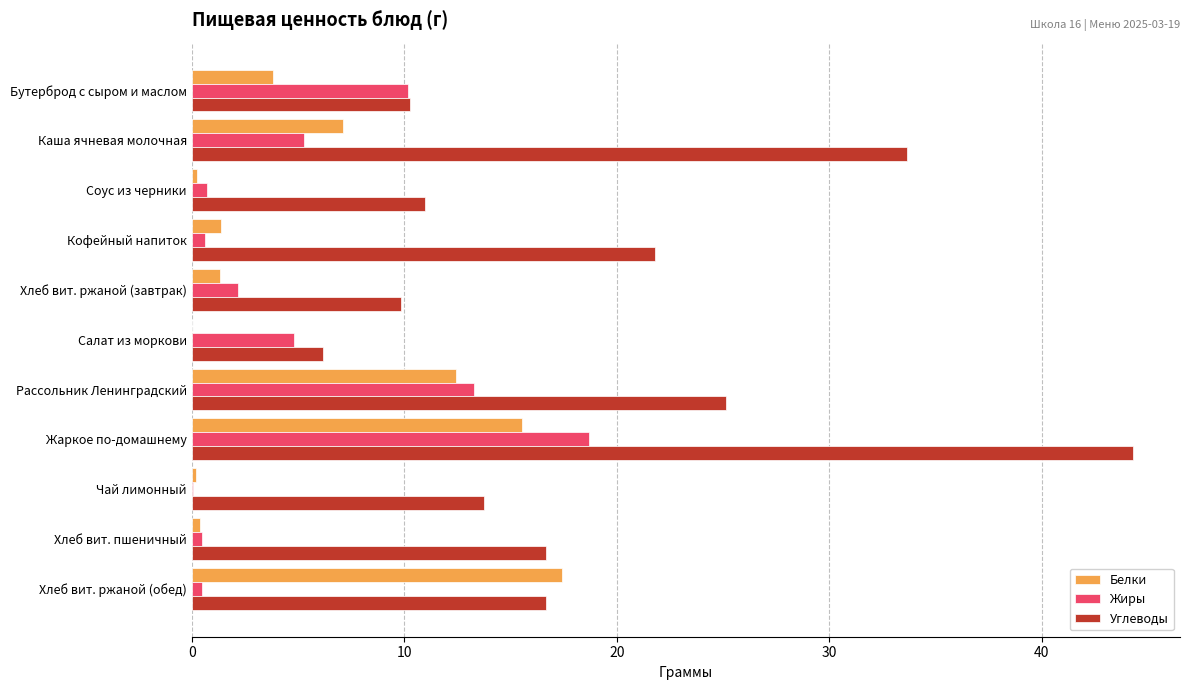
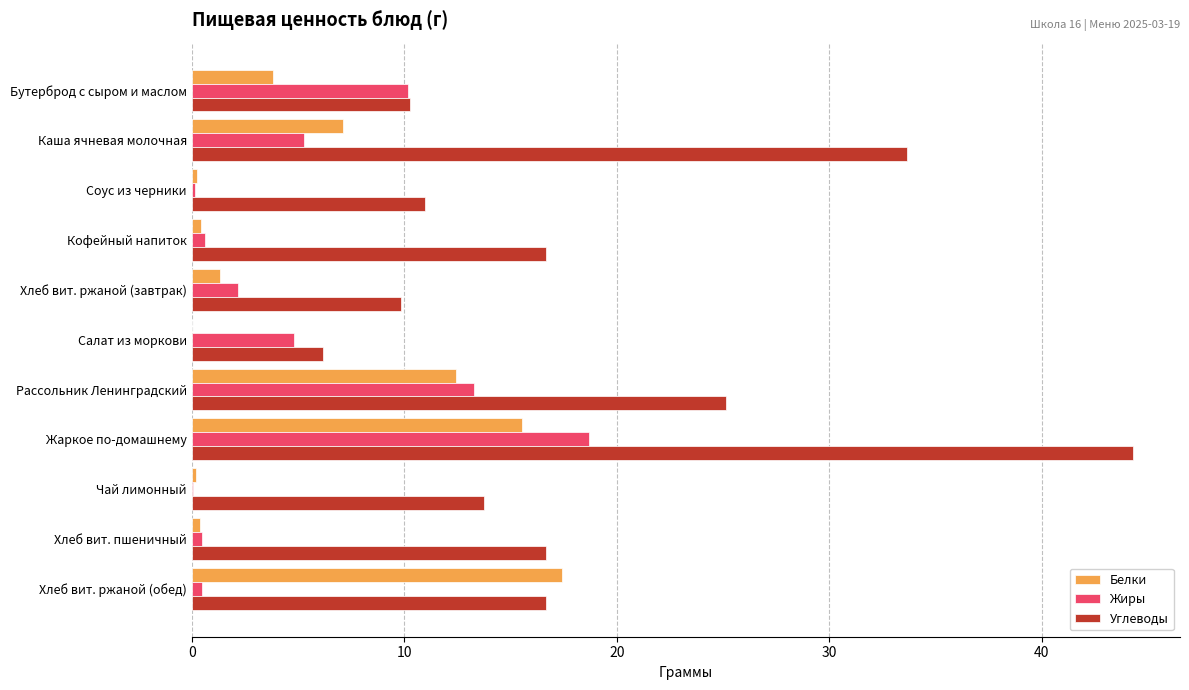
Жиры, Соус из черники: 0.7 -> 0.1
Белки, Кофейный напиток: 1.4 -> 0.4
Углеводы, Кофейный напиток: 21.8 -> 16.7
